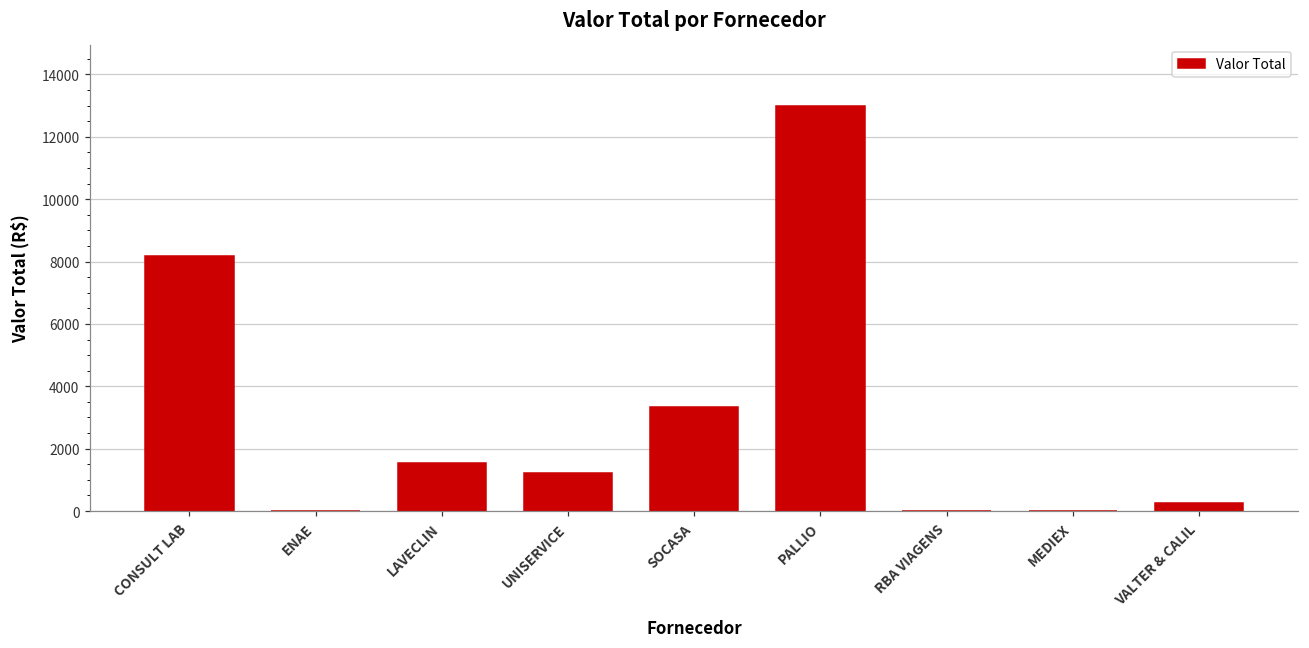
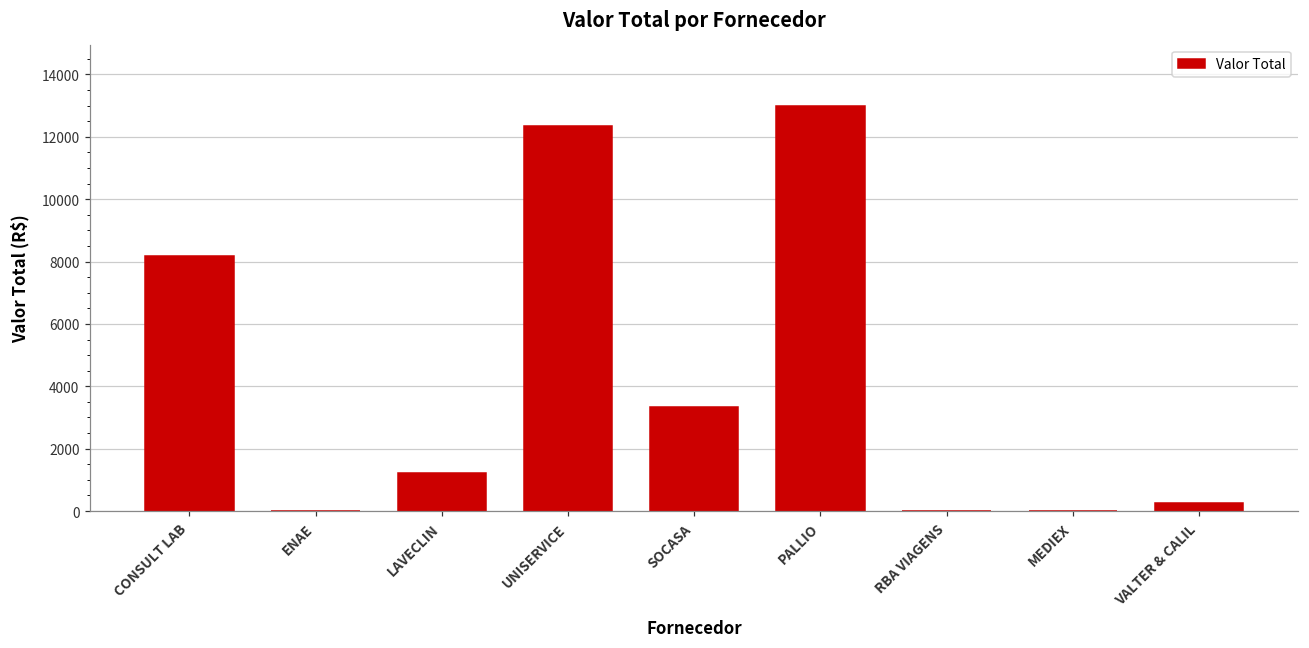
LAVECLIN: 1600 -> 1200
UNISERVICE: 1200 -> 12300
